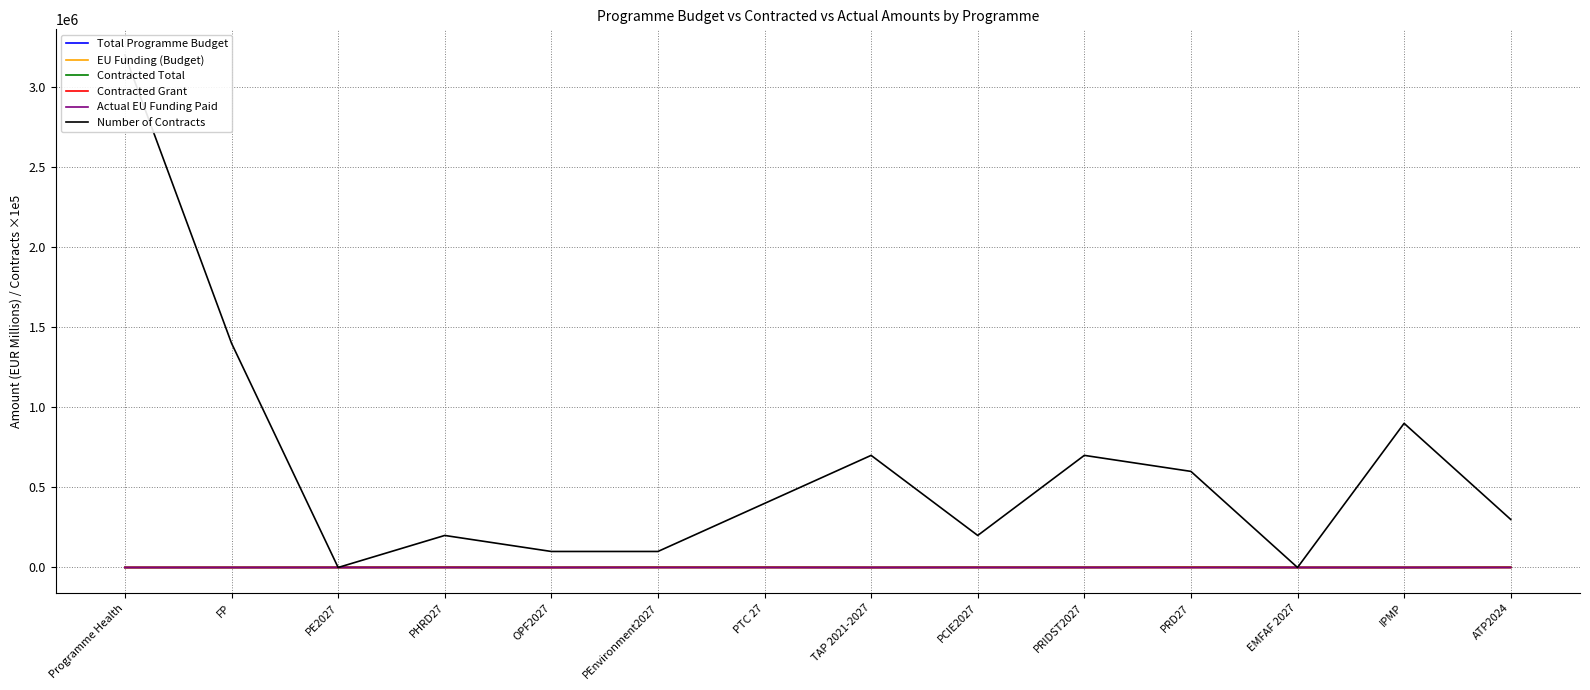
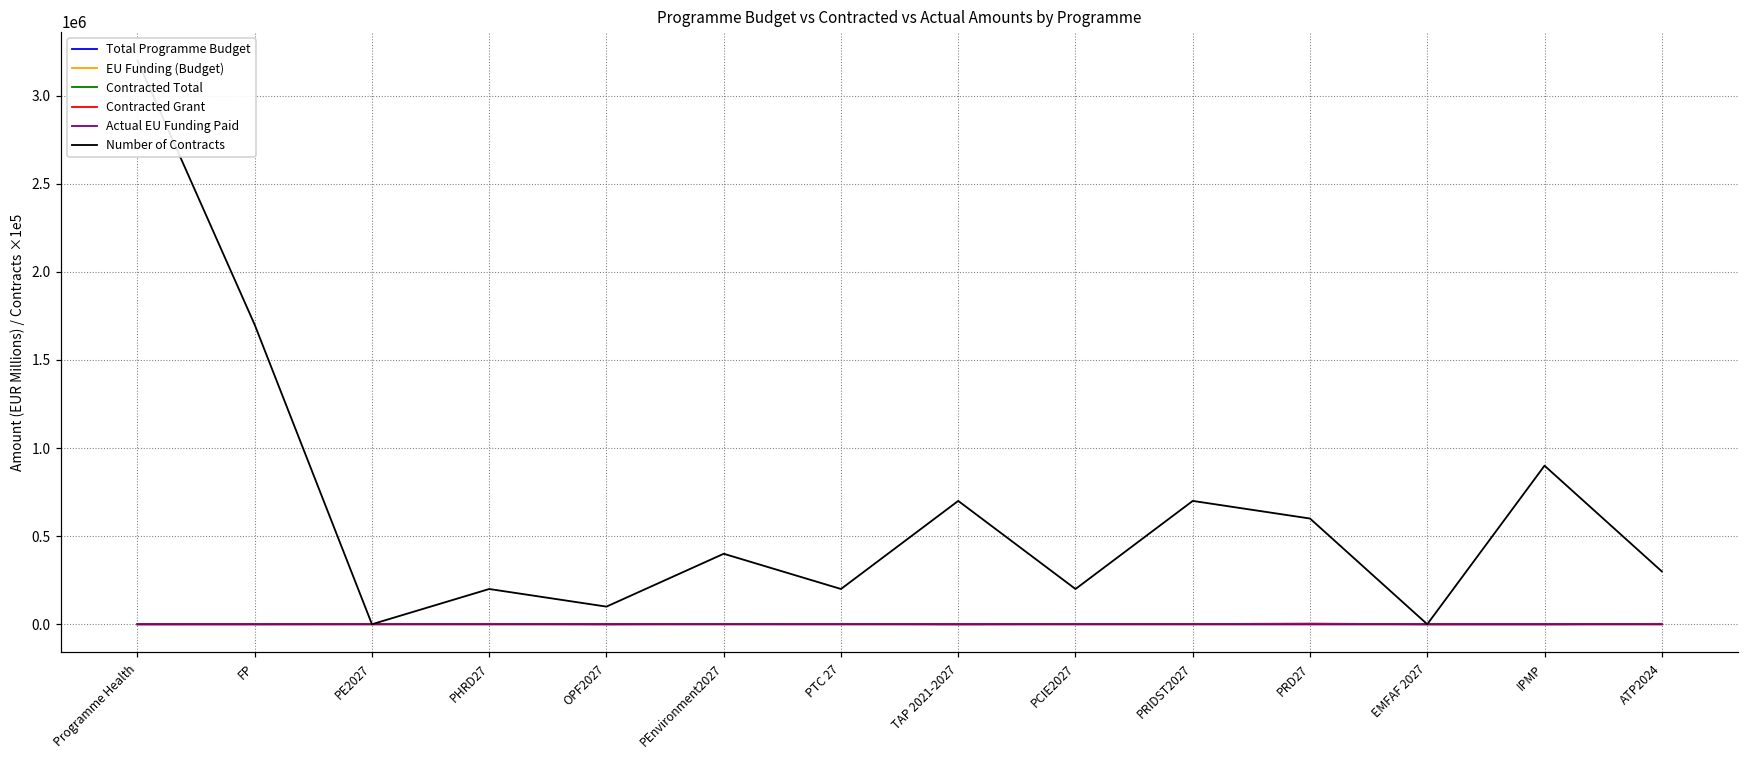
Number of Contracts, FP: 1400000 -> 1700000
Number of Contracts, PEnvironment2027: 100000 -> 400000
Number of Contracts, PTC 27: 400000 -> 200000
